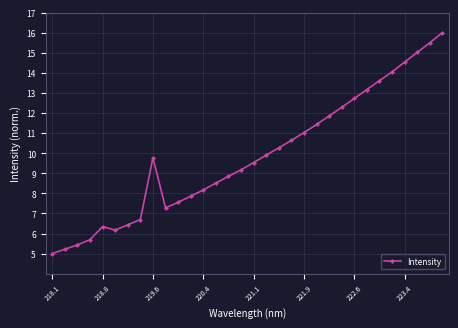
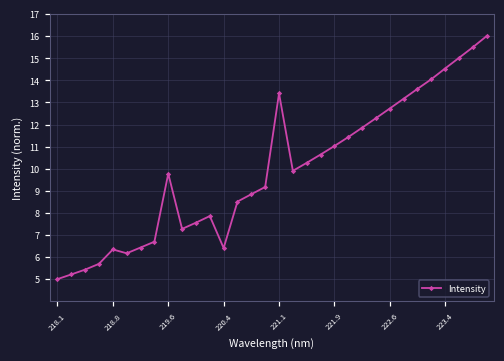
220.4: 8.2 -> 6.4
221.1: 9.5 -> 13.4
